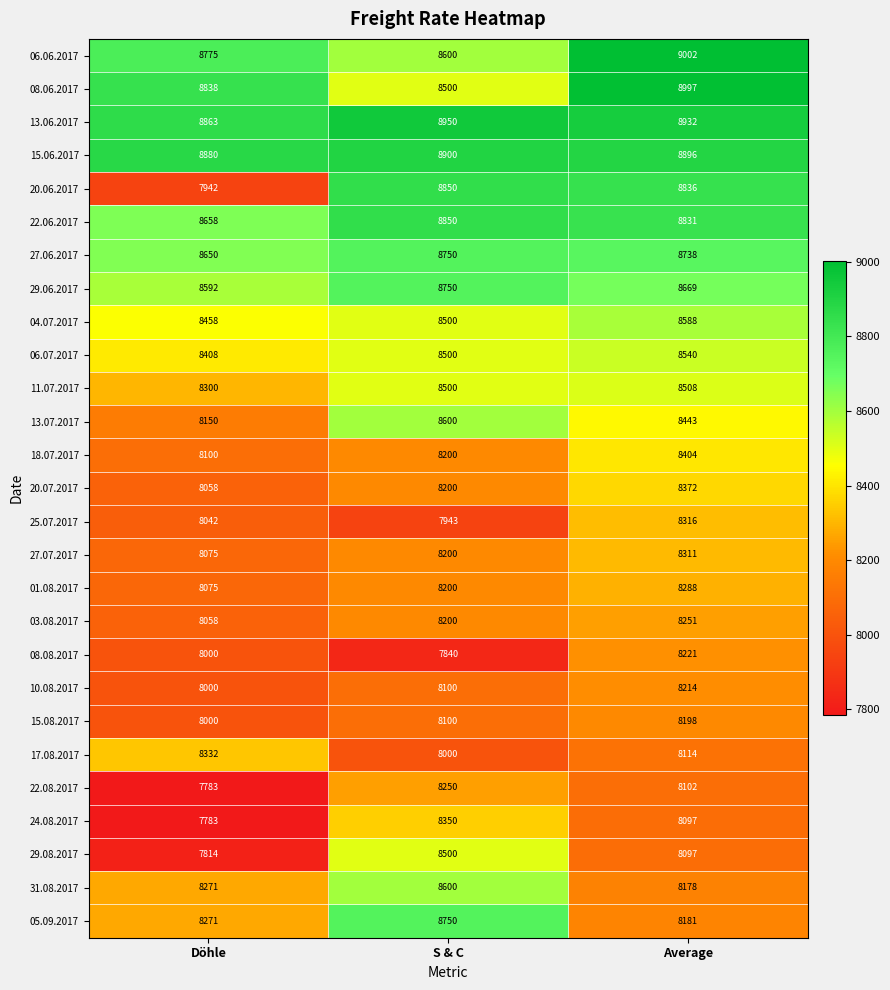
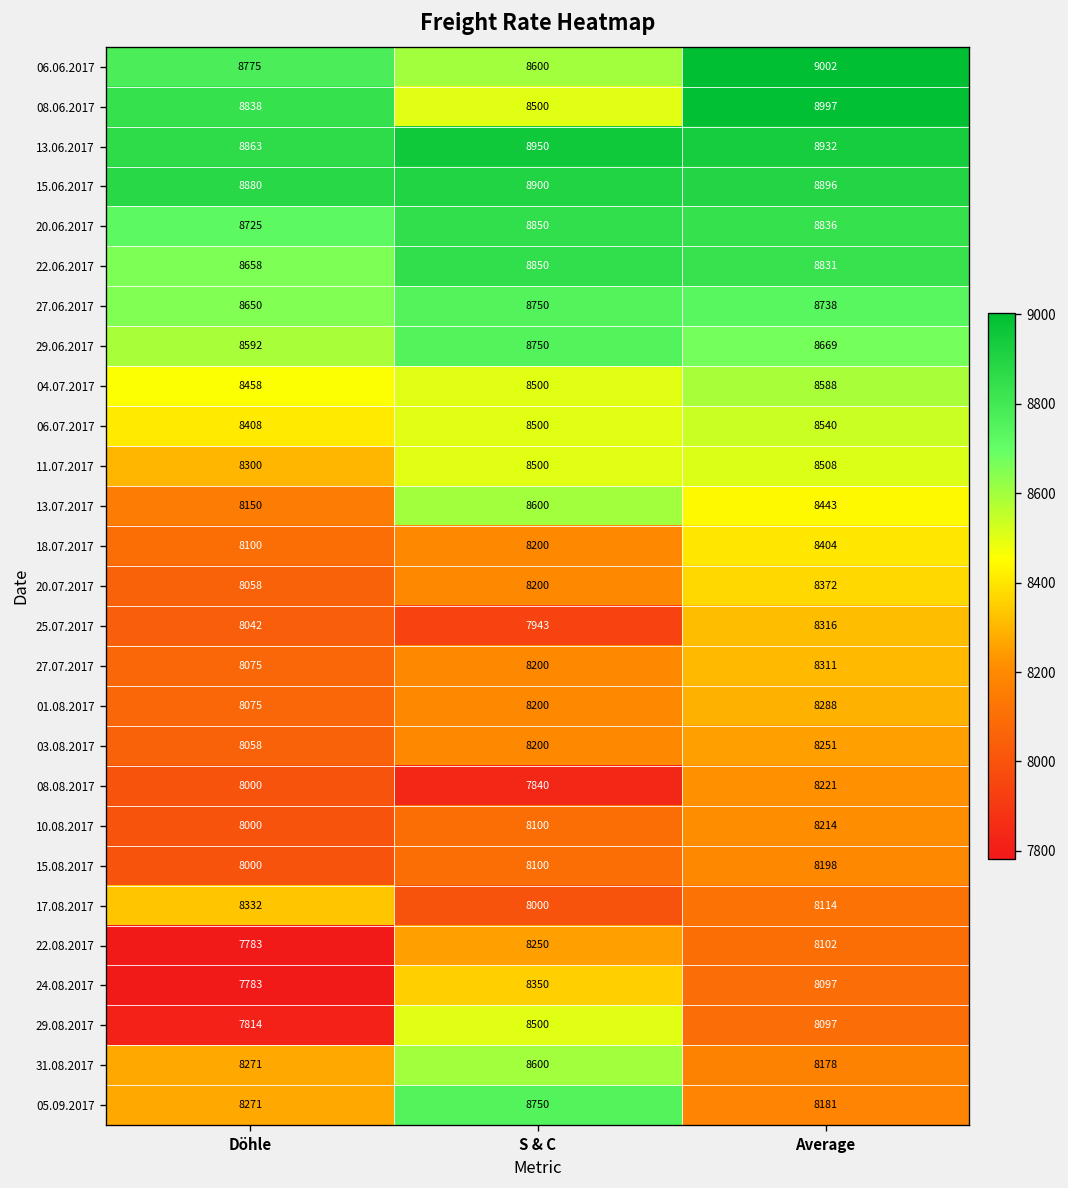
20.06.2017, Döhle: 7942 -> 8725
